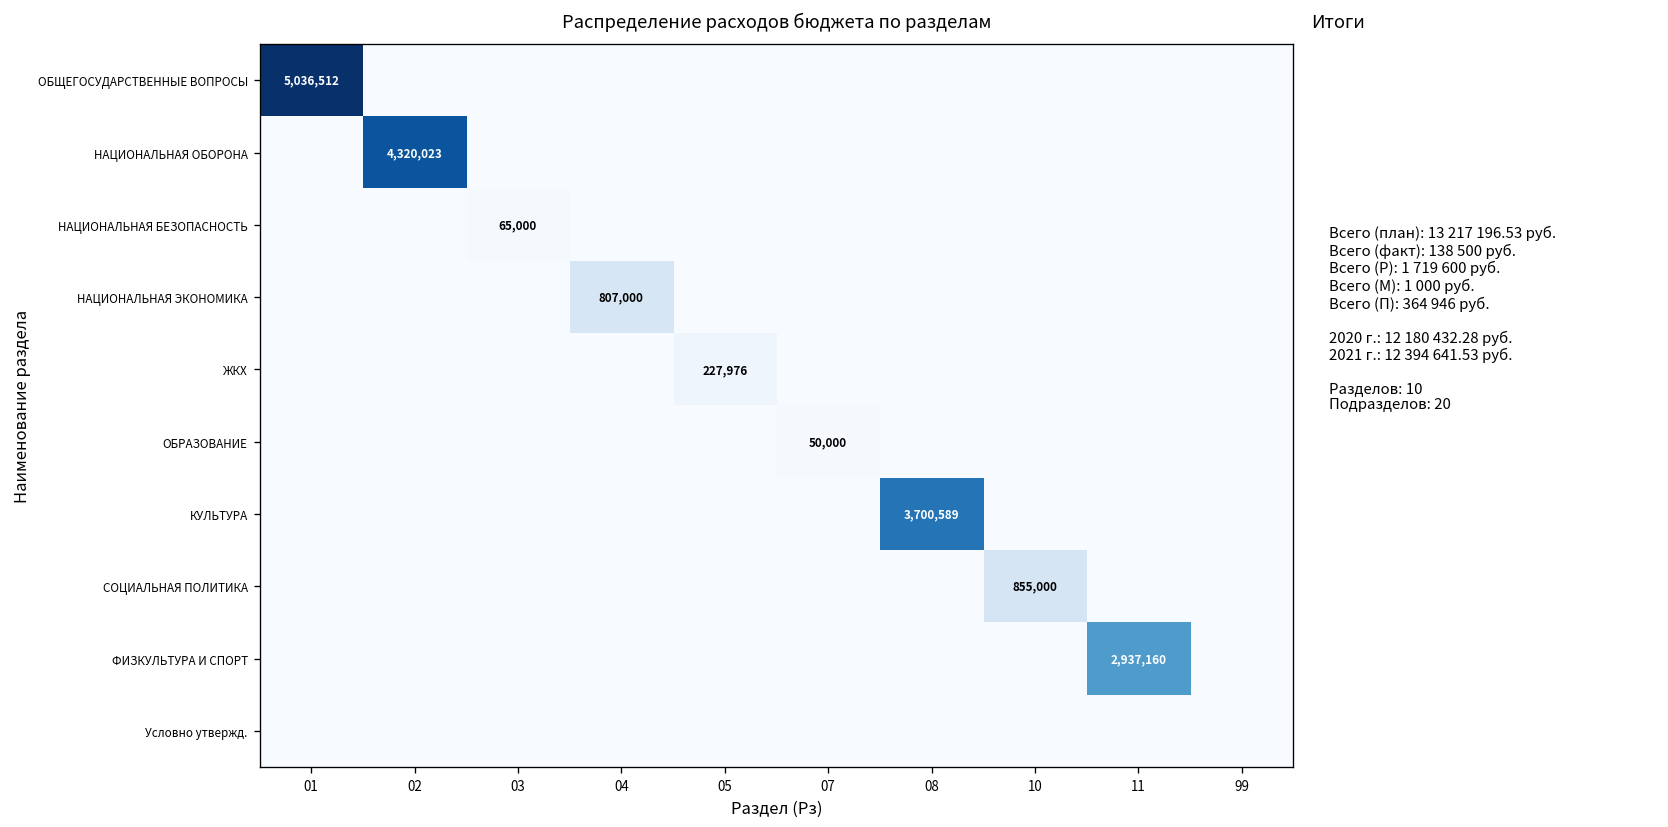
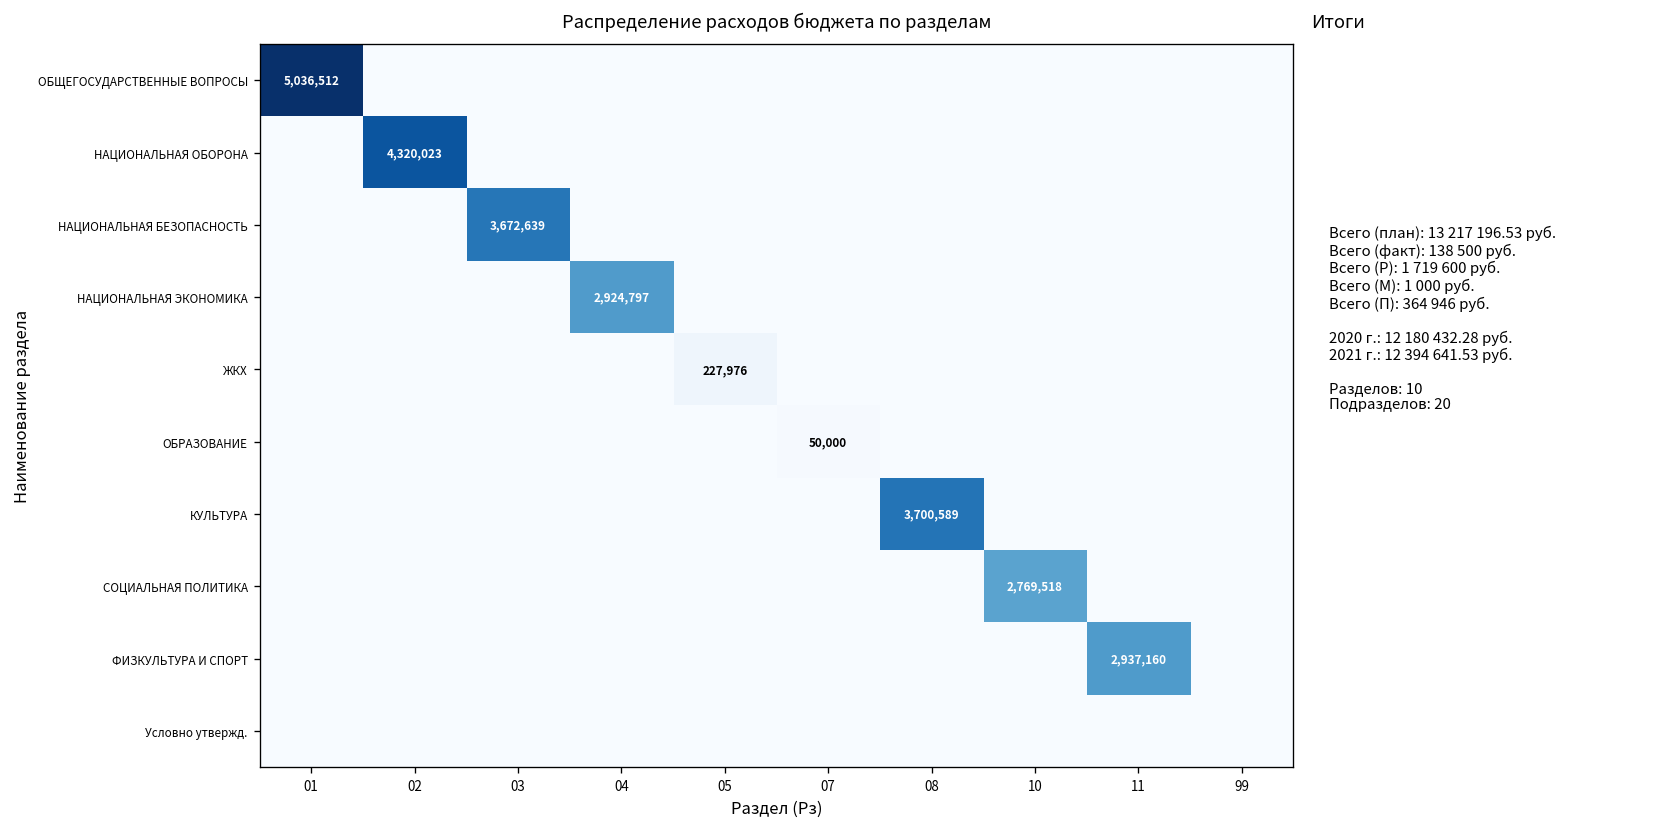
НАЦИОНАЛЬНАЯ БЕЗОПАСНОСТЬ, 03: 65,000 -> 3,672,639
НАЦИОНАЛЬНАЯ ЭКОНОМИКА, 04: 807,000 -> 2,924,797
СОЦИАЛЬНАЯ ПОЛИТИКА, 10: 855,000 -> 2,769,518
